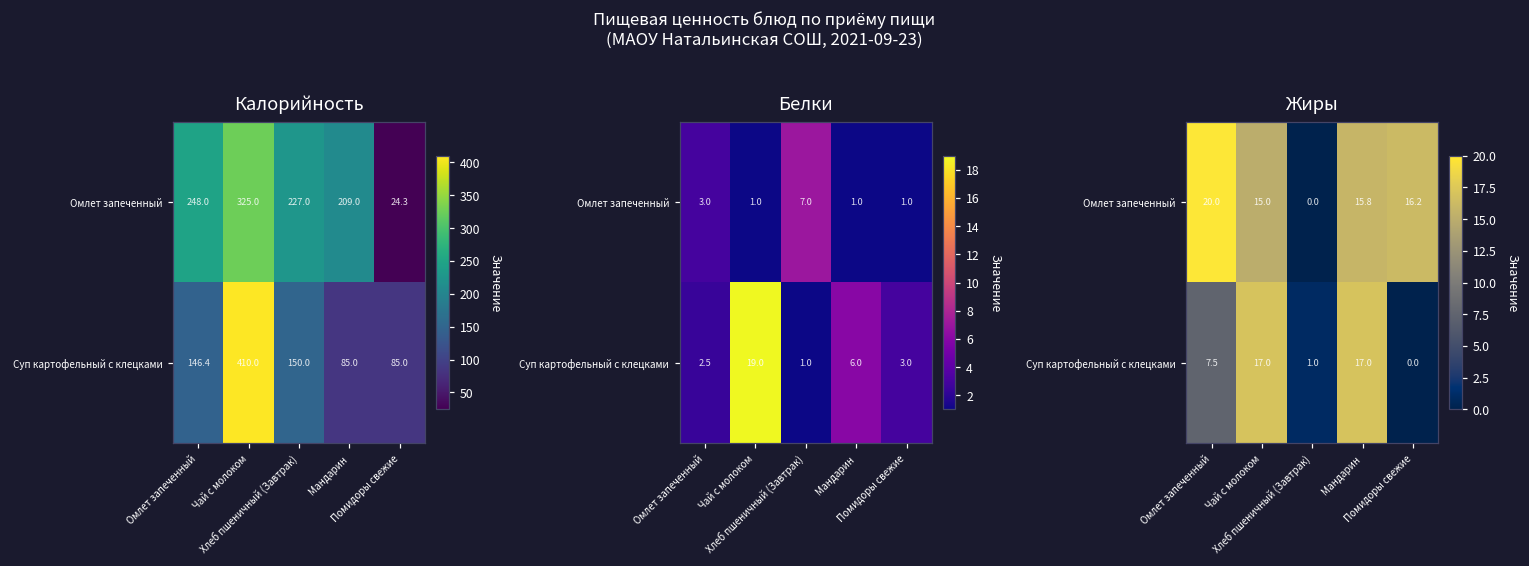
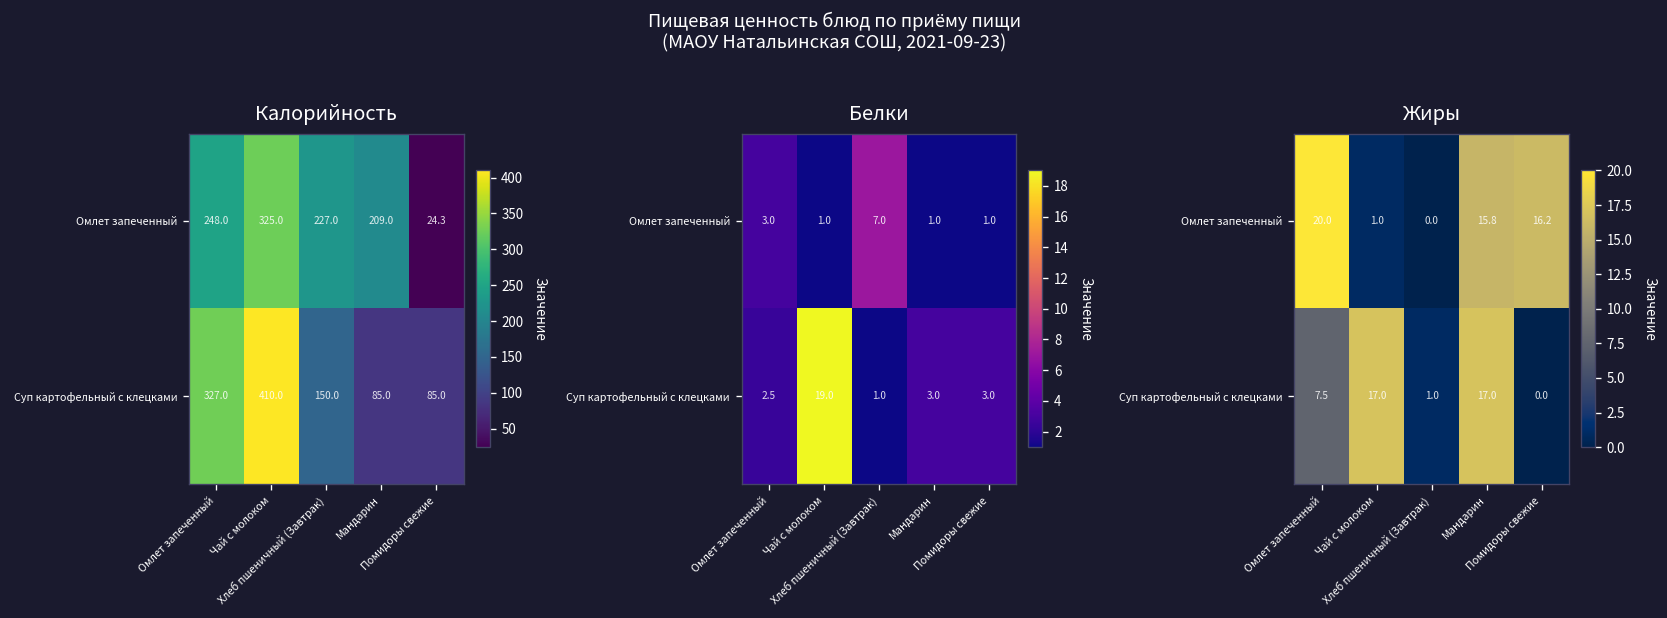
Калорийность, Суп картофельный с клецками, Омлет запеченный: 146.4 -> 327.0
Белки, Суп картофельный с клецками, Мандарин: 6.0 -> 3.0
Жиры, Омлет запеченный, Чай с молоком: 15.0 -> 1.0
